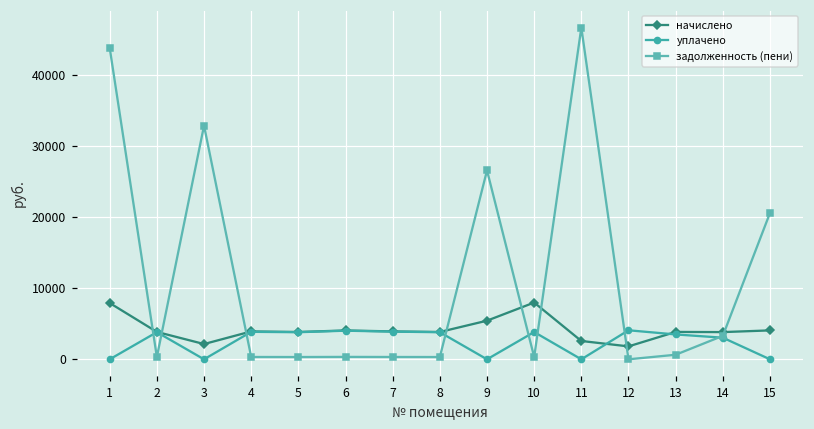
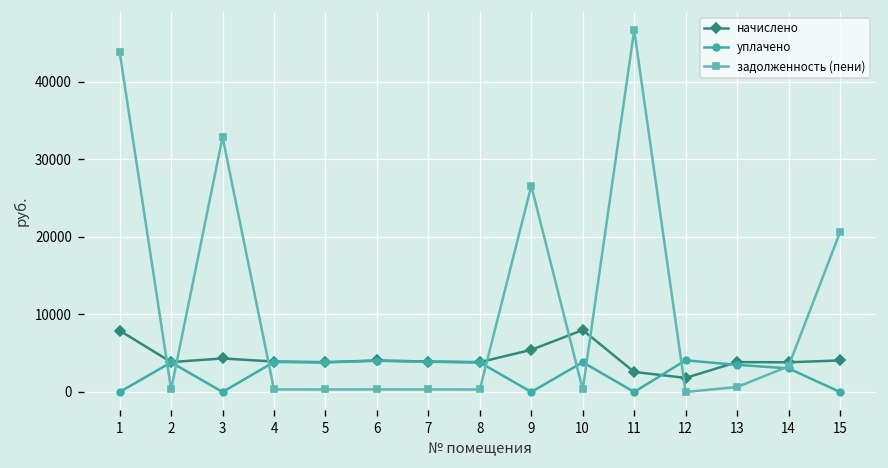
начислено, 3: 2000 -> 4000
